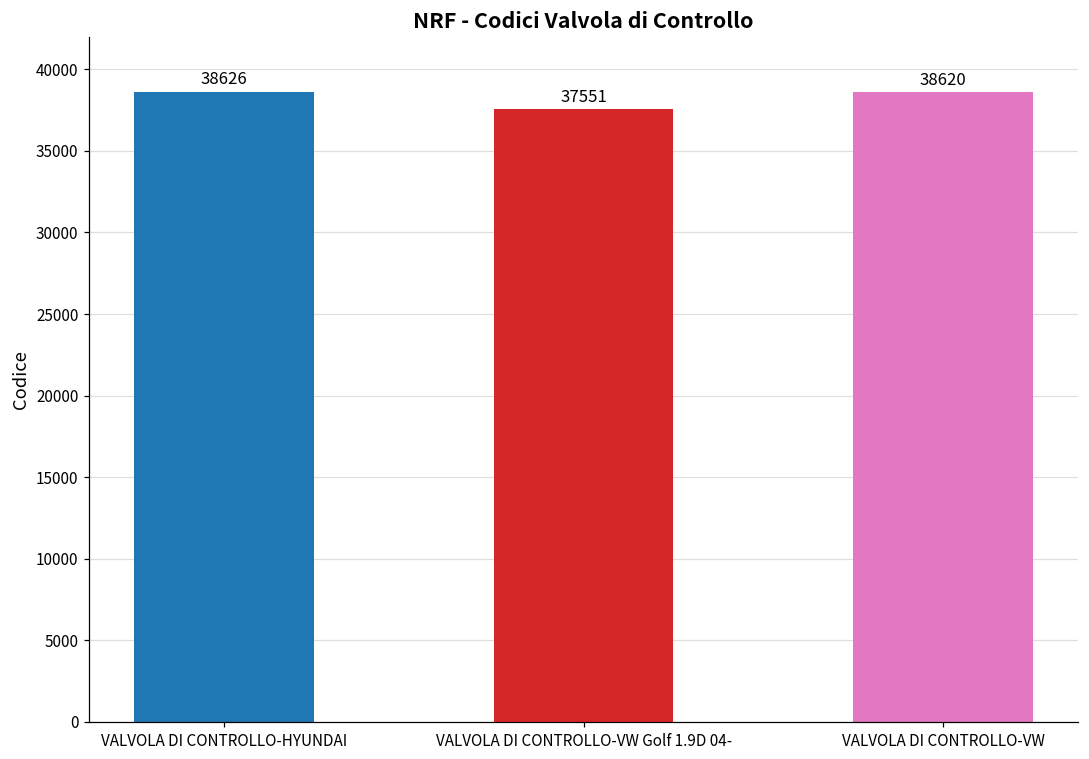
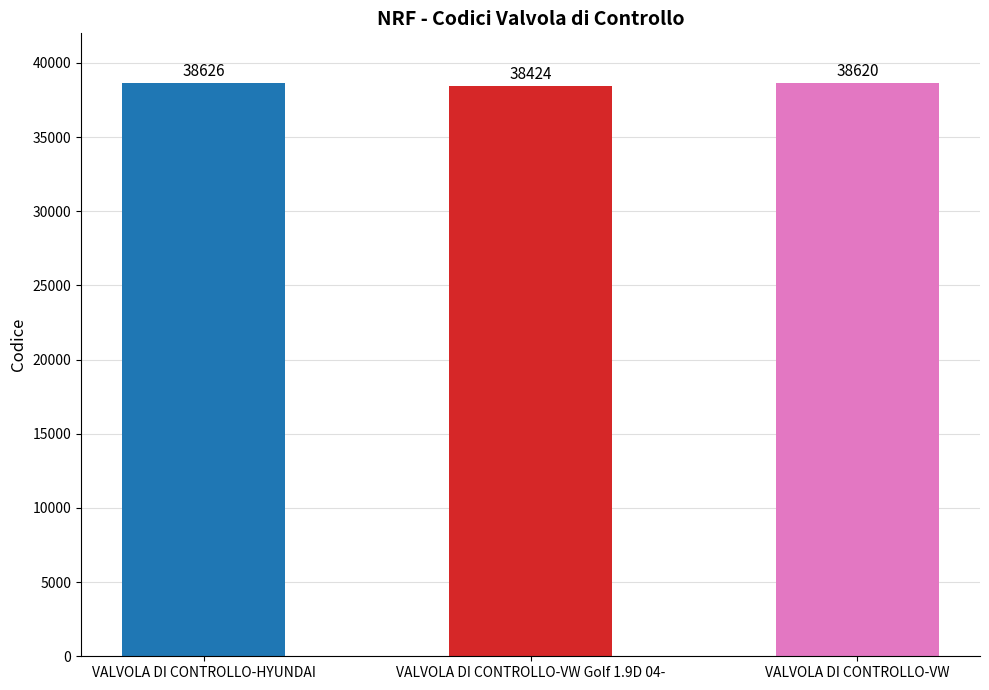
VALVOLA DI CONTROLLO-VW Golf 1.9D 04-: 37551 -> 38424
